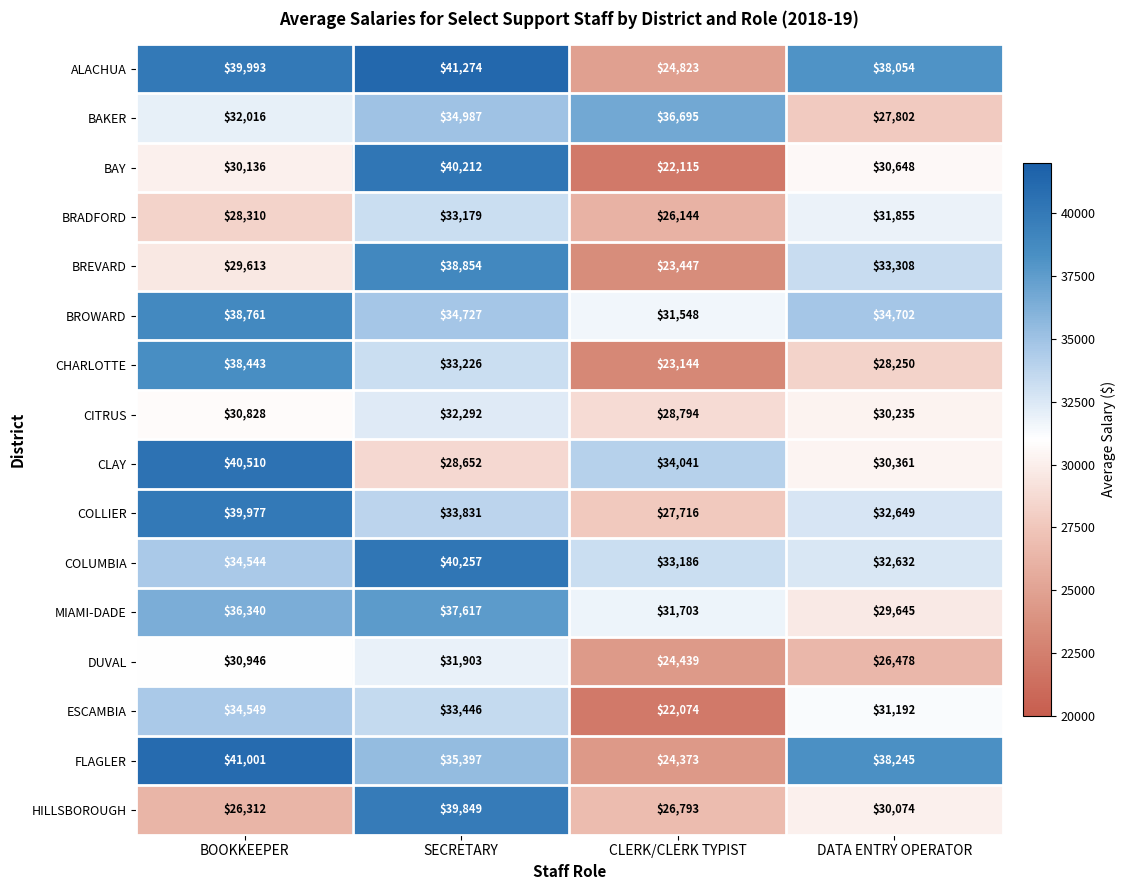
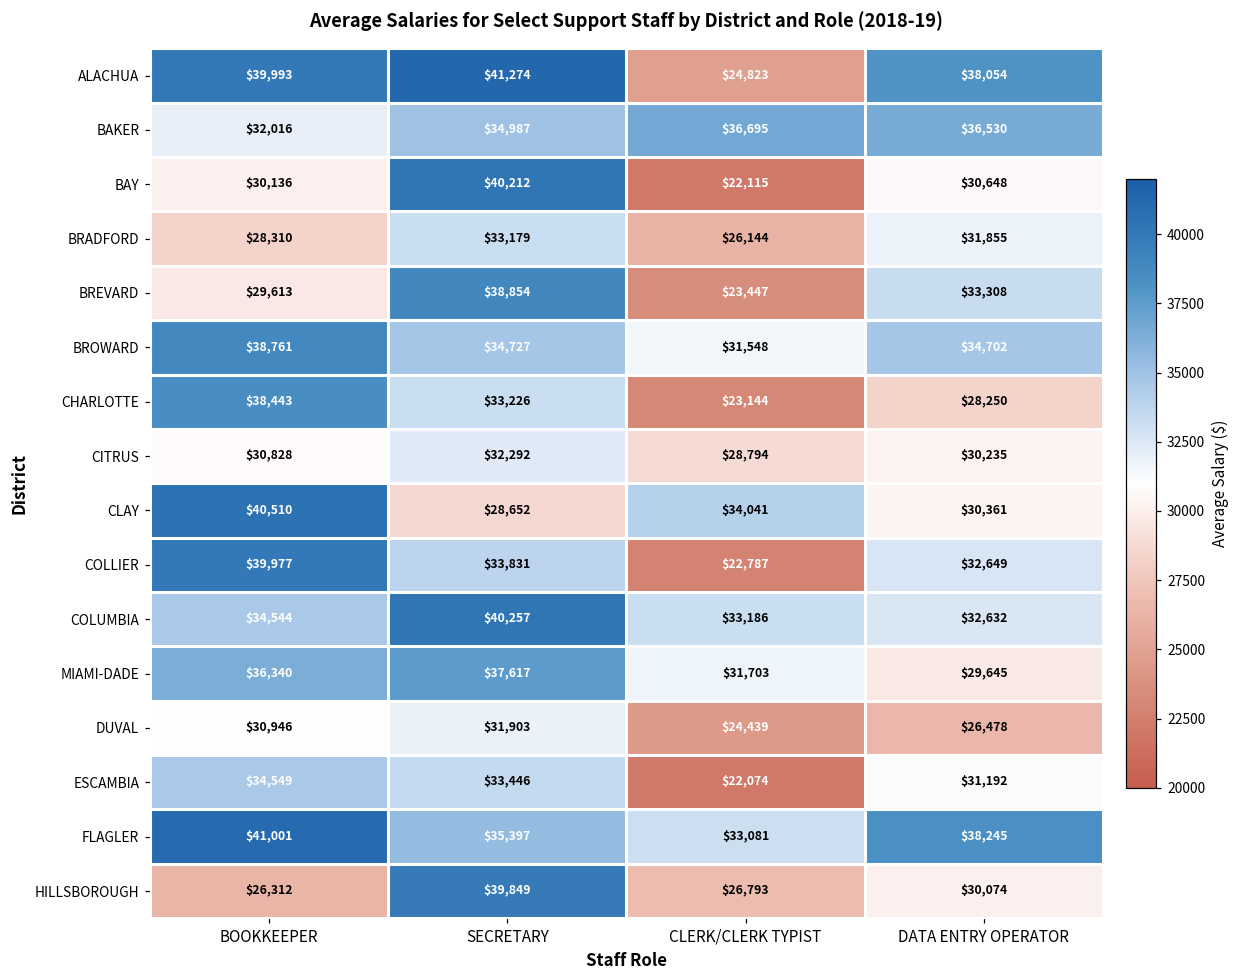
BAKER, DATA ENTRY OPERATOR: $27,802 -> $36,530
COLLIER, CLERK/CLERK TYPIST: $27,716 -> $22,787
FLAGLER, CLERK/CLERK TYPIST: $24,373 -> $33,081
